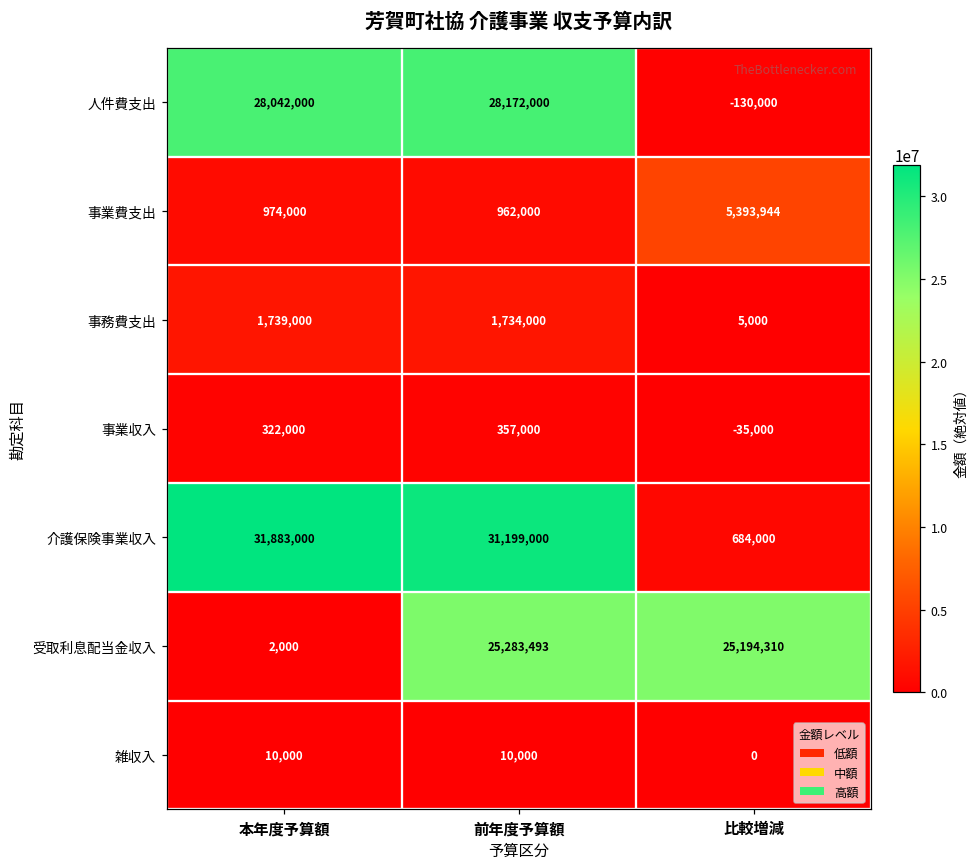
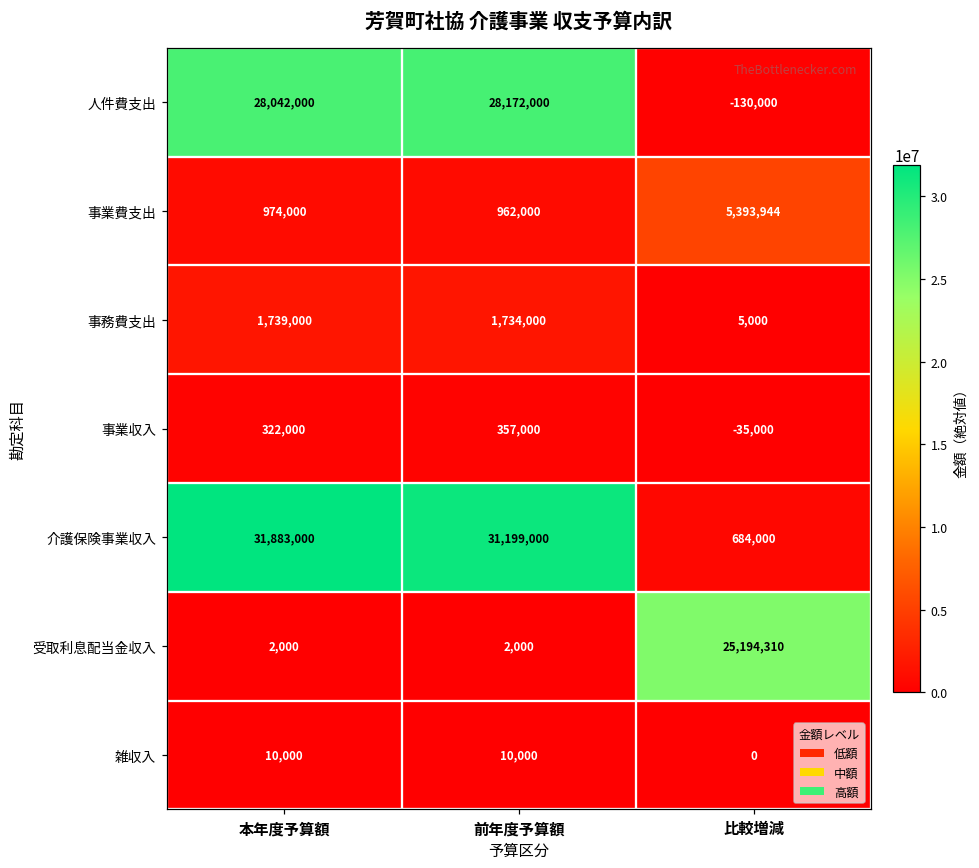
受取利息配当金収入, 前年度予算額: 25,283,493 -> 2,000
